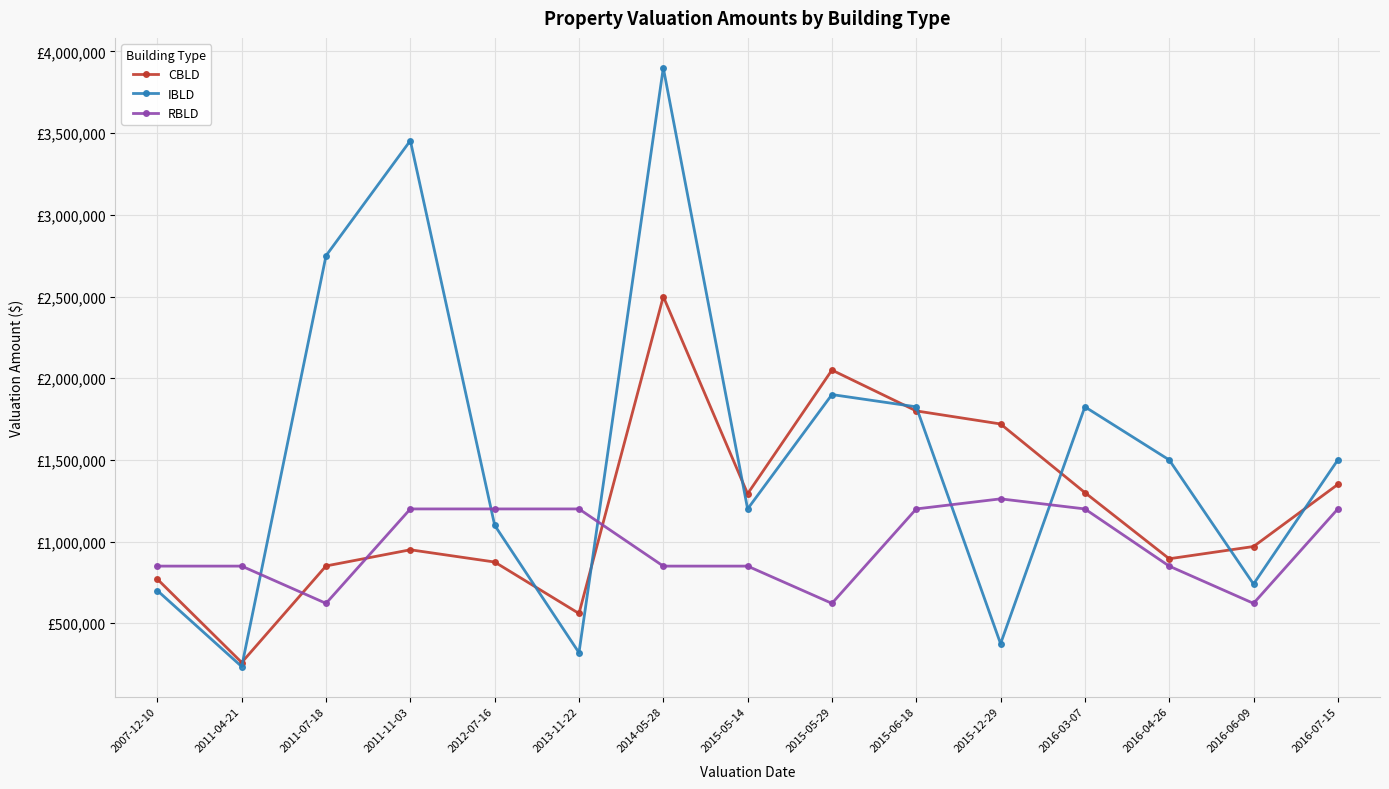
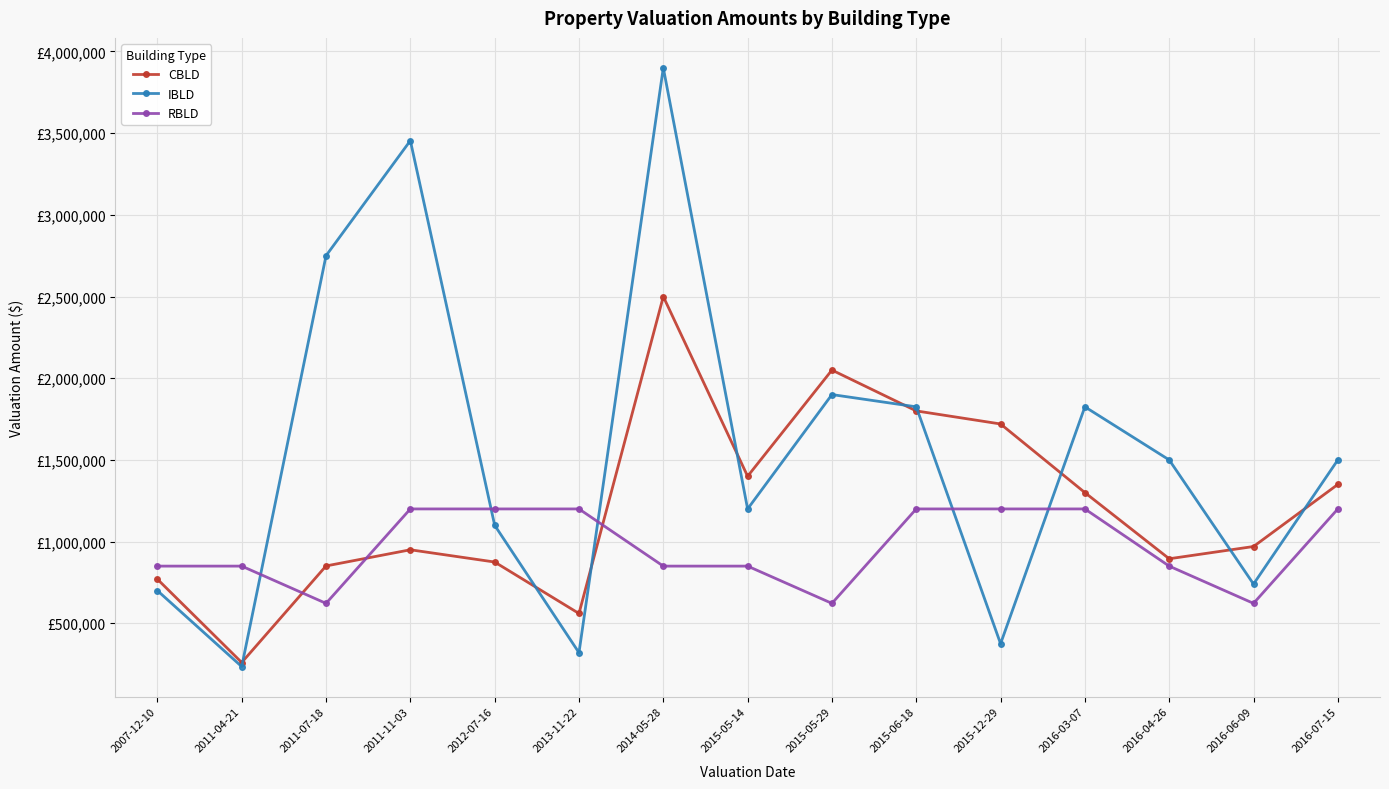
CBLD, 2015-05-14: £1,290,000 -> £1,400,000
RBLD, 2015-12-29: £1,260,000 -> £1,200,000
